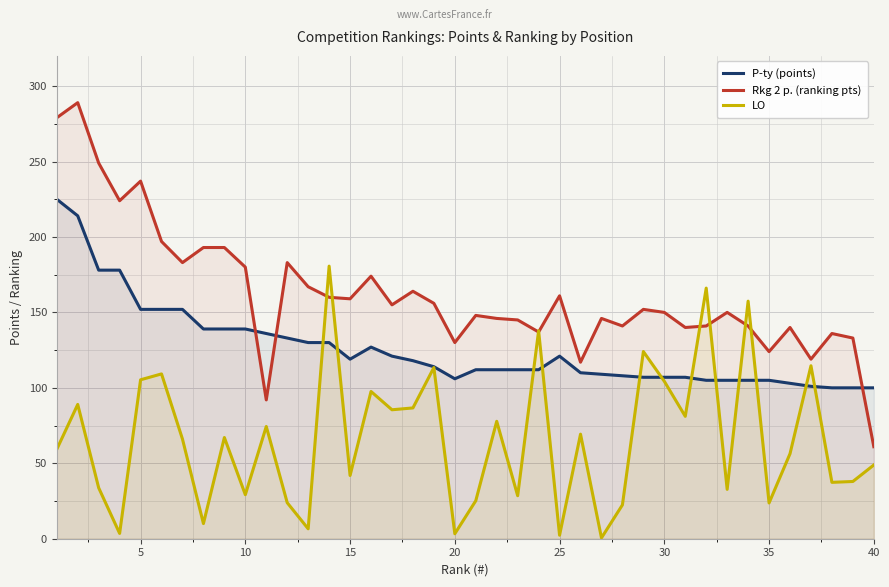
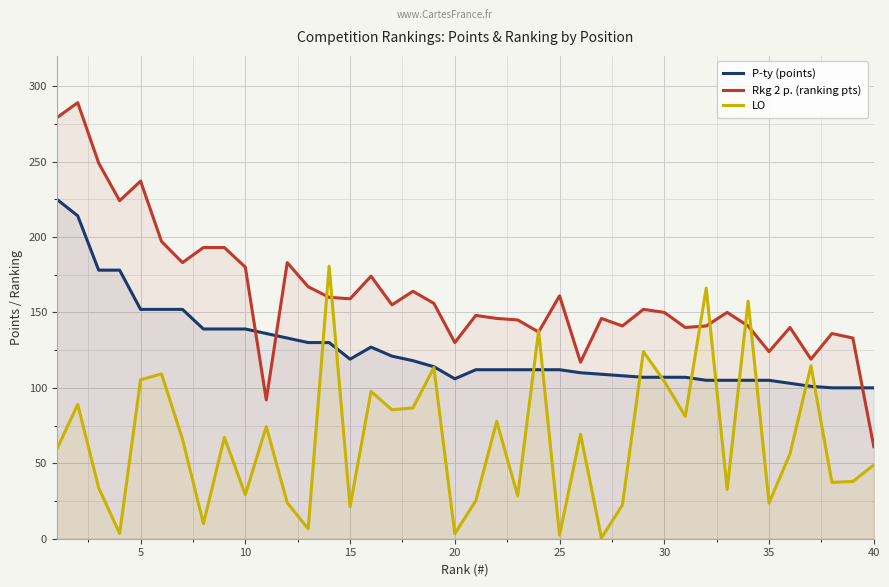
LO, 15: 42 -> 21
P-ty (points), 25: 121 -> 112
